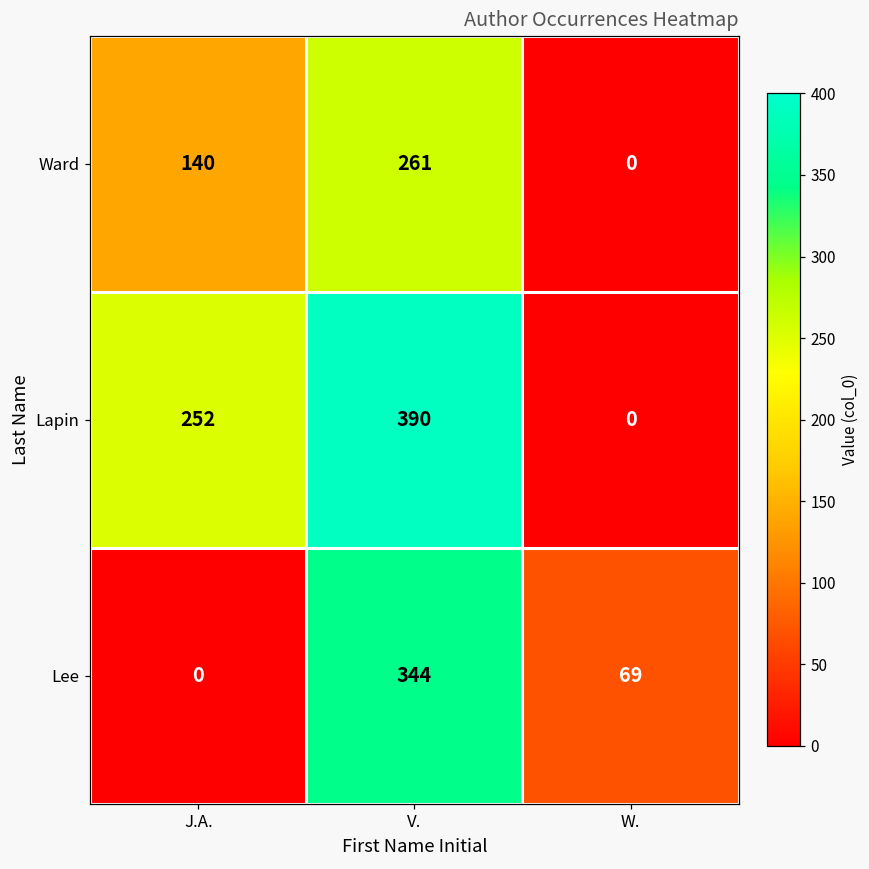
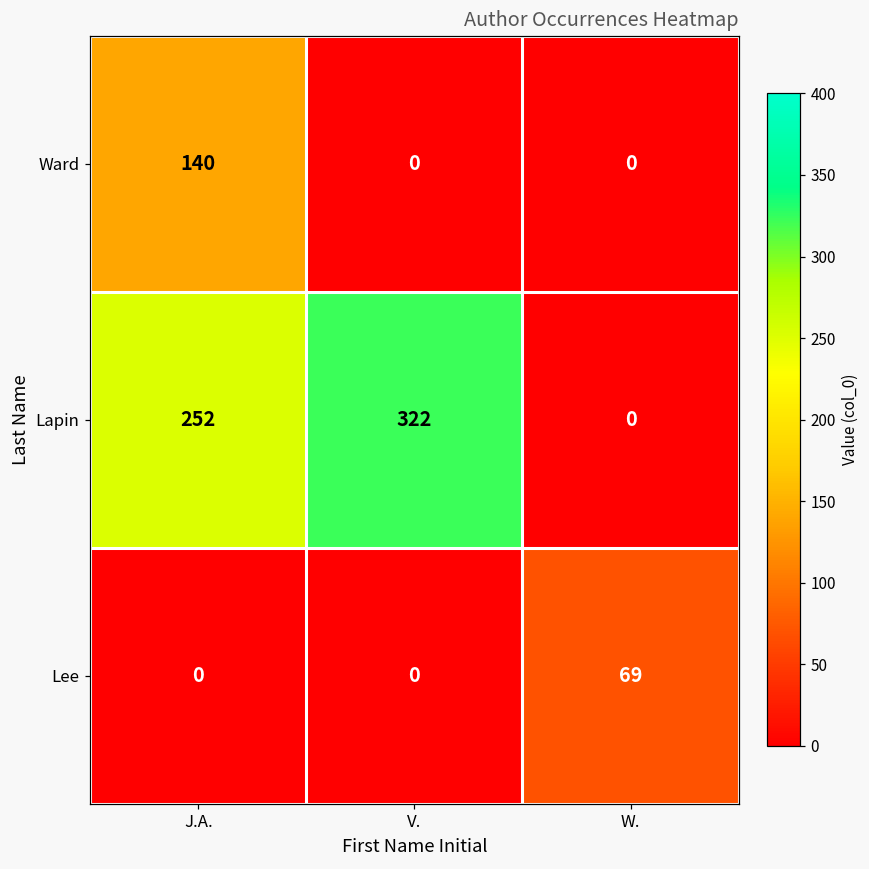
Ward, V.: 261 -> 0
Lapin, V.: 390 -> 322
Lee, V.: 344 -> 0
